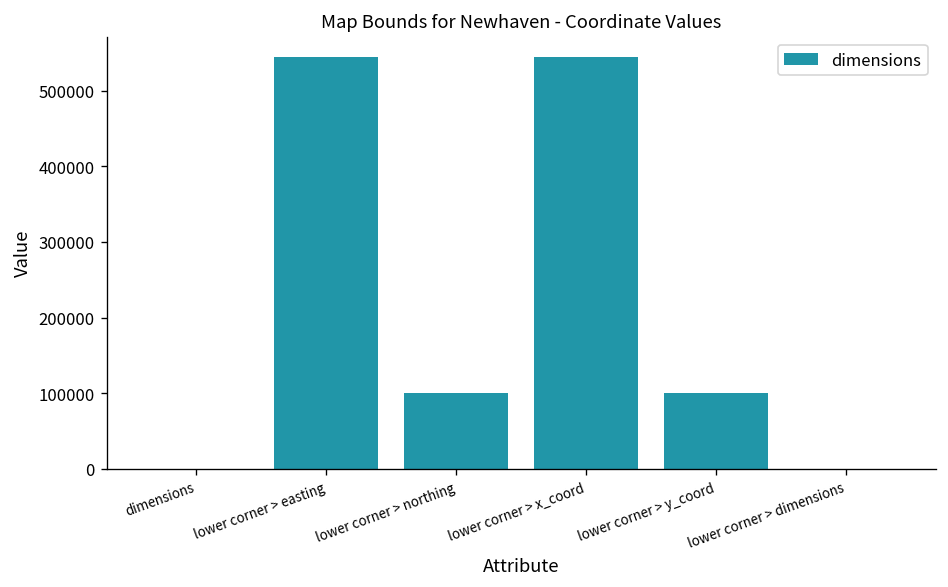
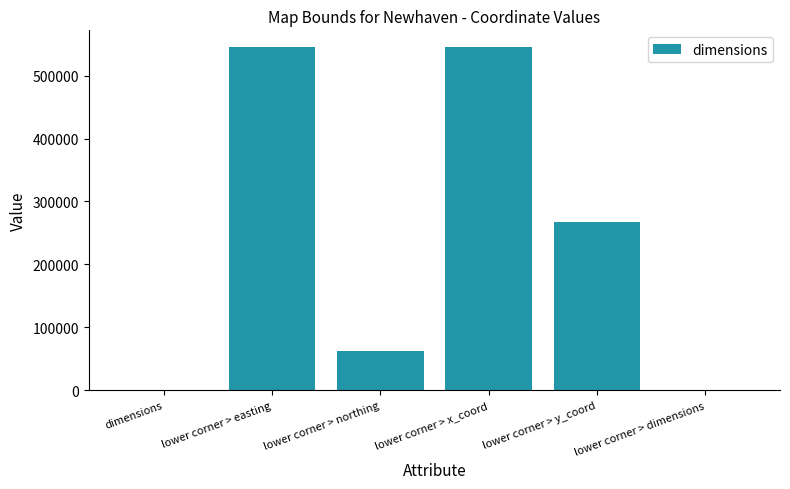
lower corner > northing: 100000 -> 60000
lower corner > y_coord: 100000 -> 270000
